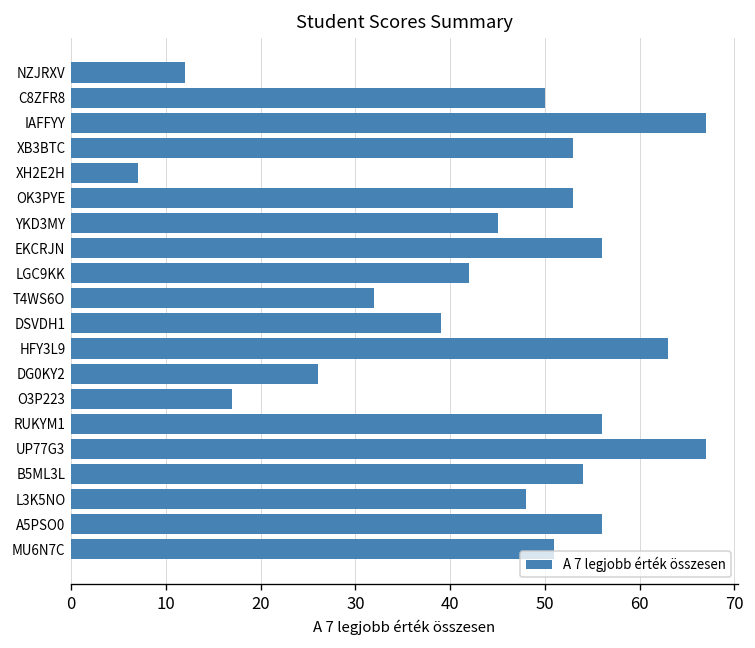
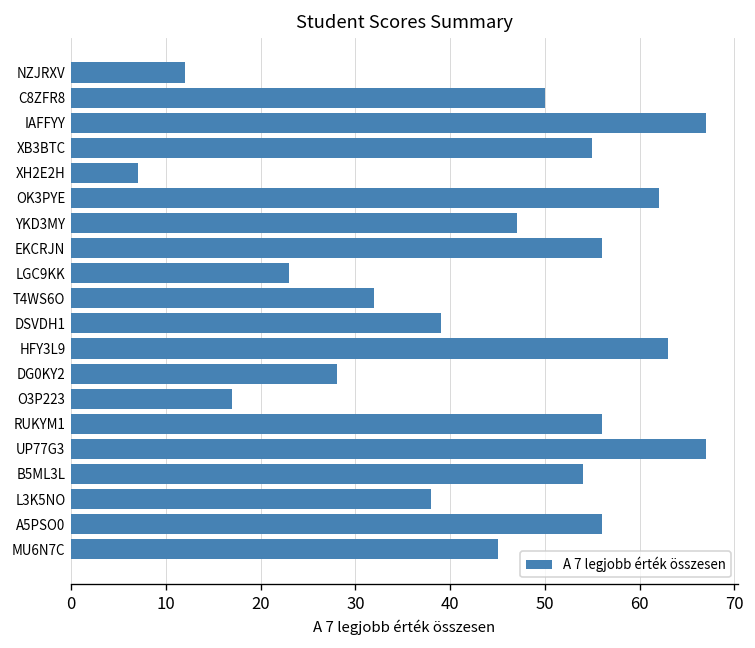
XB3BTC: 53 -> 55
OK3PYE: 53 -> 62
YKD3MY: 45 -> 47
LGC9KK: 42 -> 23
DG0KY2: 26 -> 28
L3K5NO: 48 -> 38
MU6N7C: 51 -> 45
